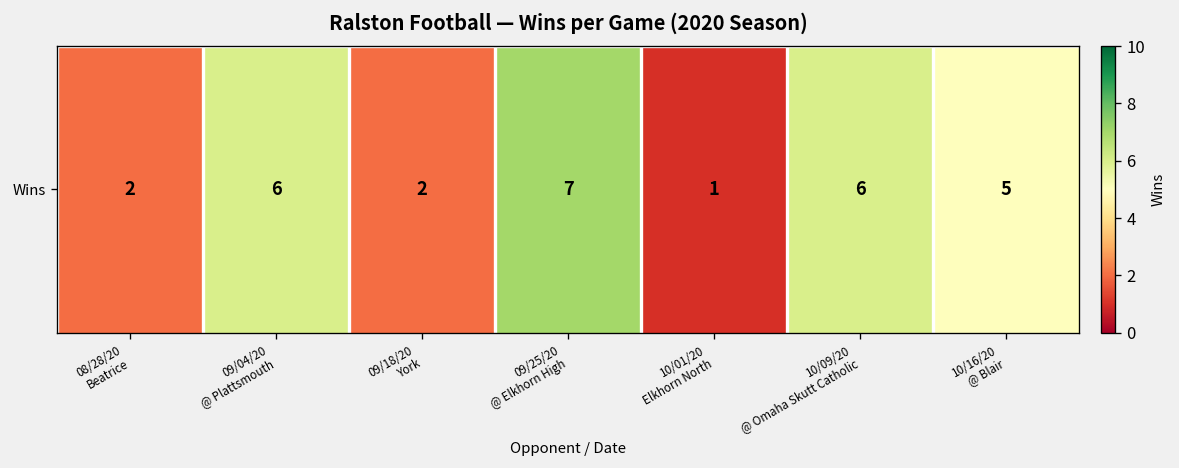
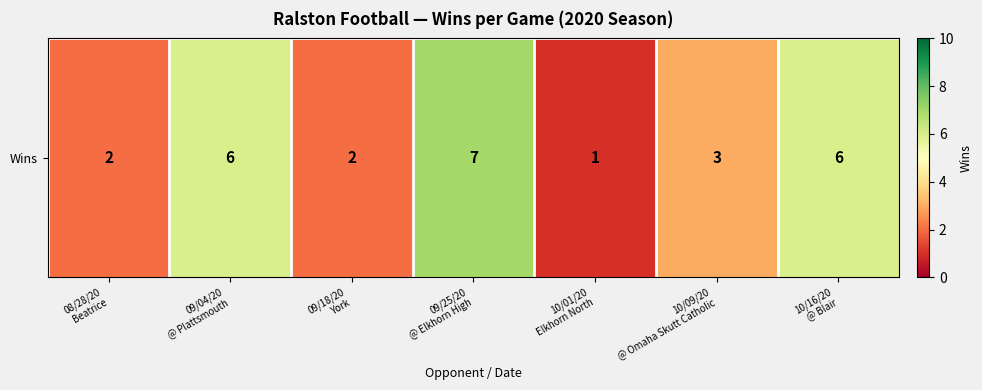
Wins, 10/09/20 @ Omaha Skutt Catholic: 6 -> 3
Wins, 10/16/20 @ Blair: 5 -> 6
